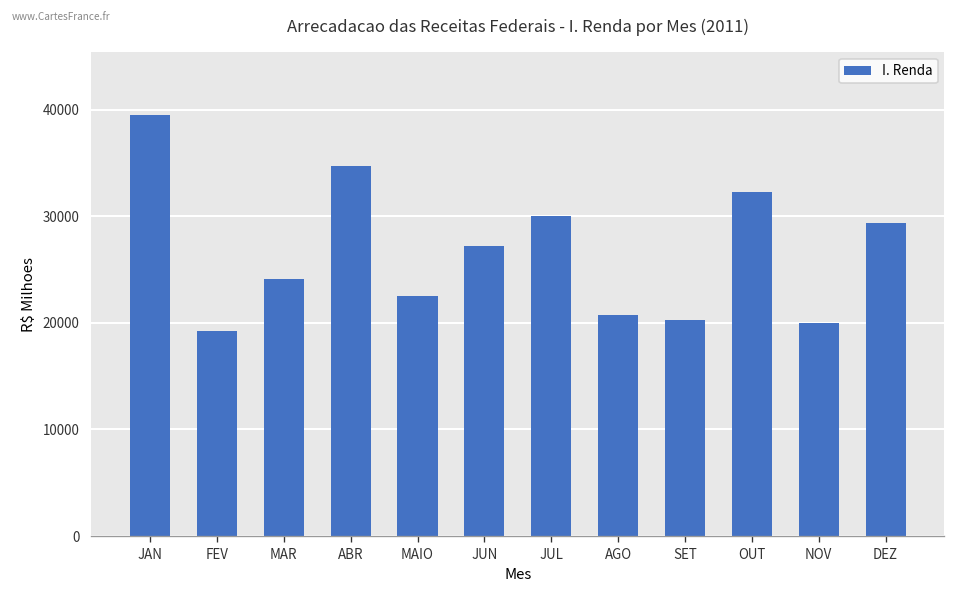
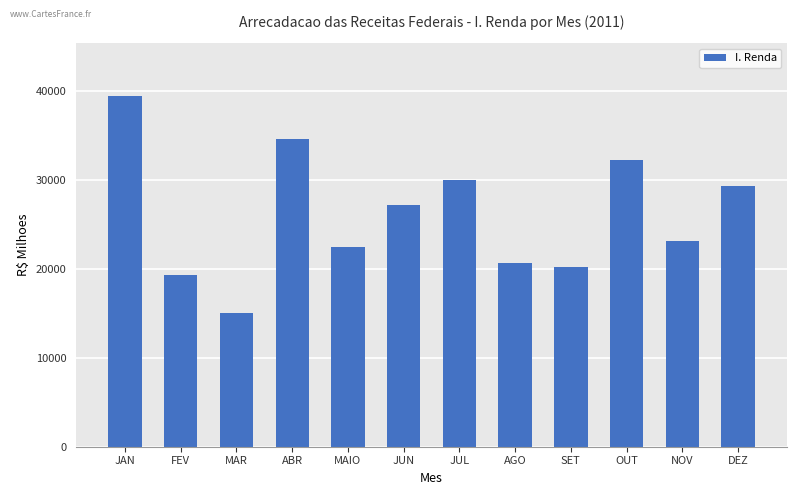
MAR: 24000 -> 15000
NOV: 20000 -> 23000
